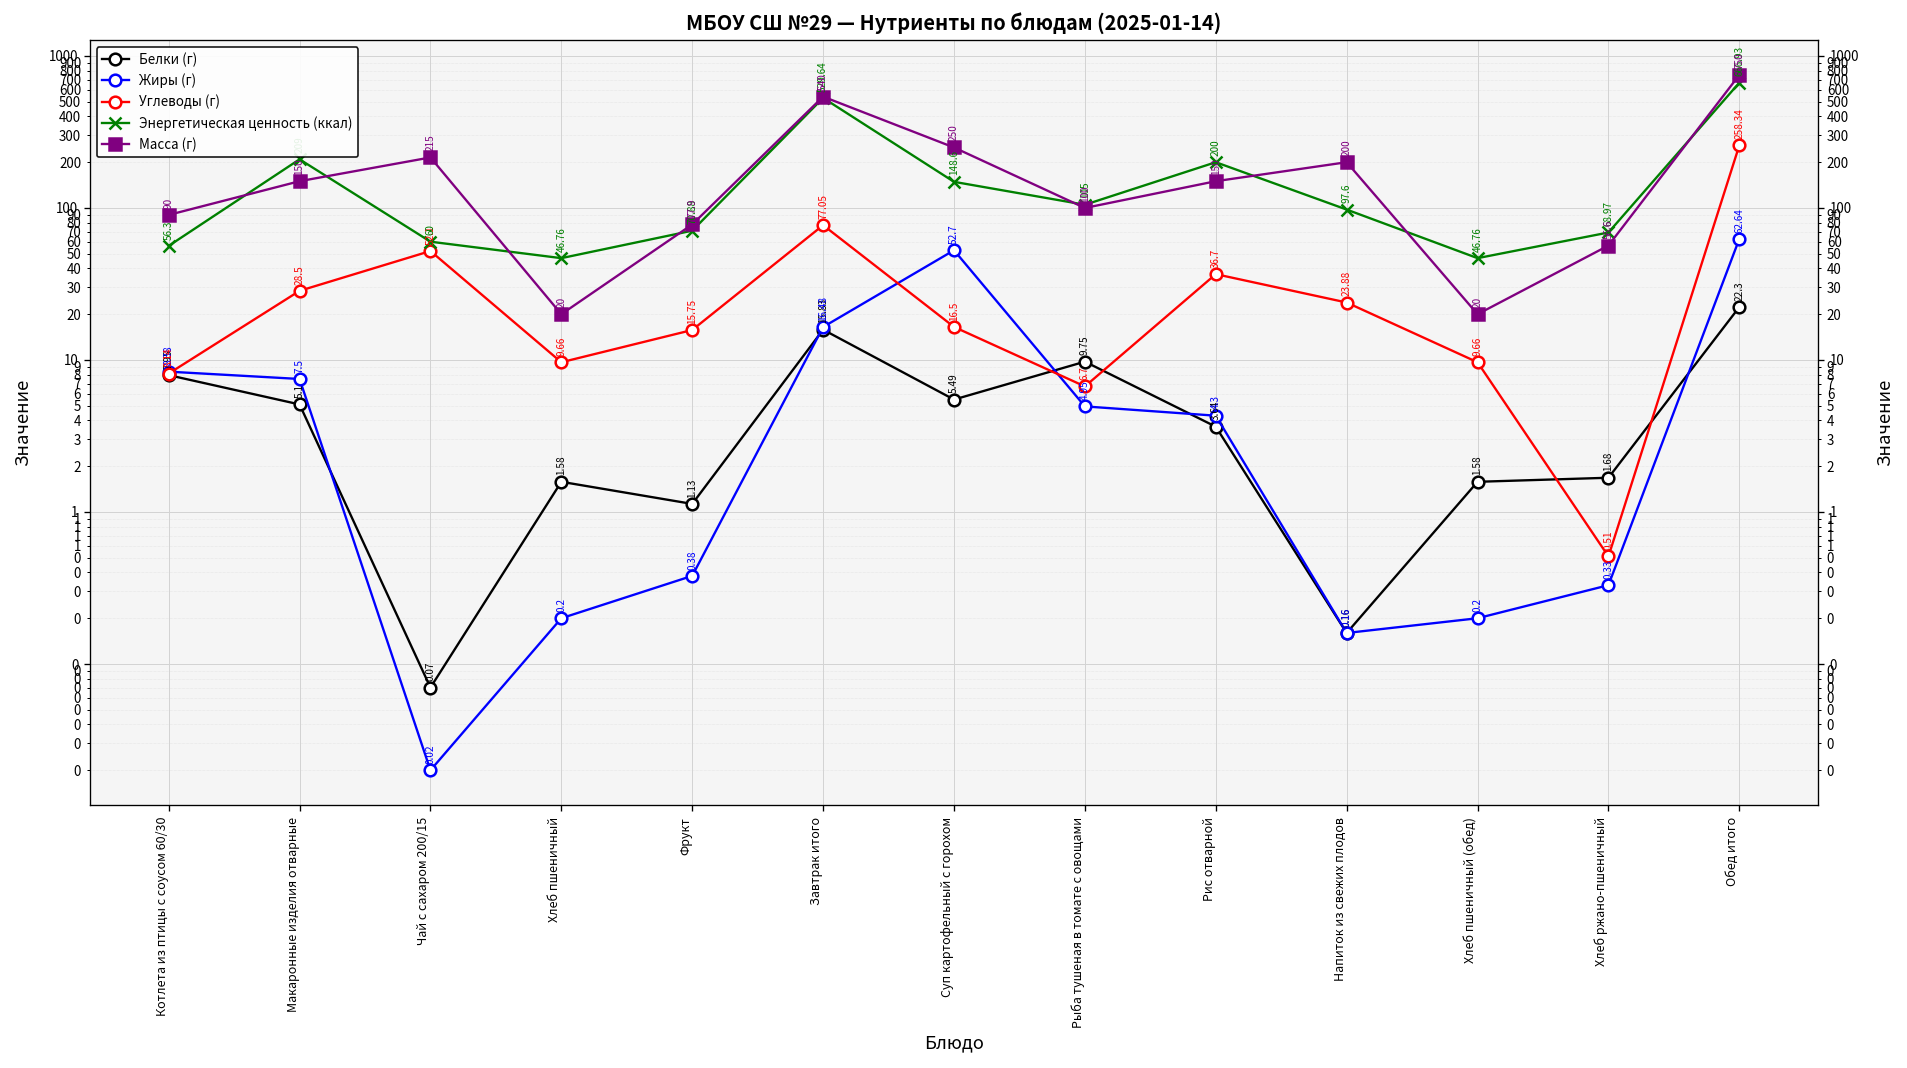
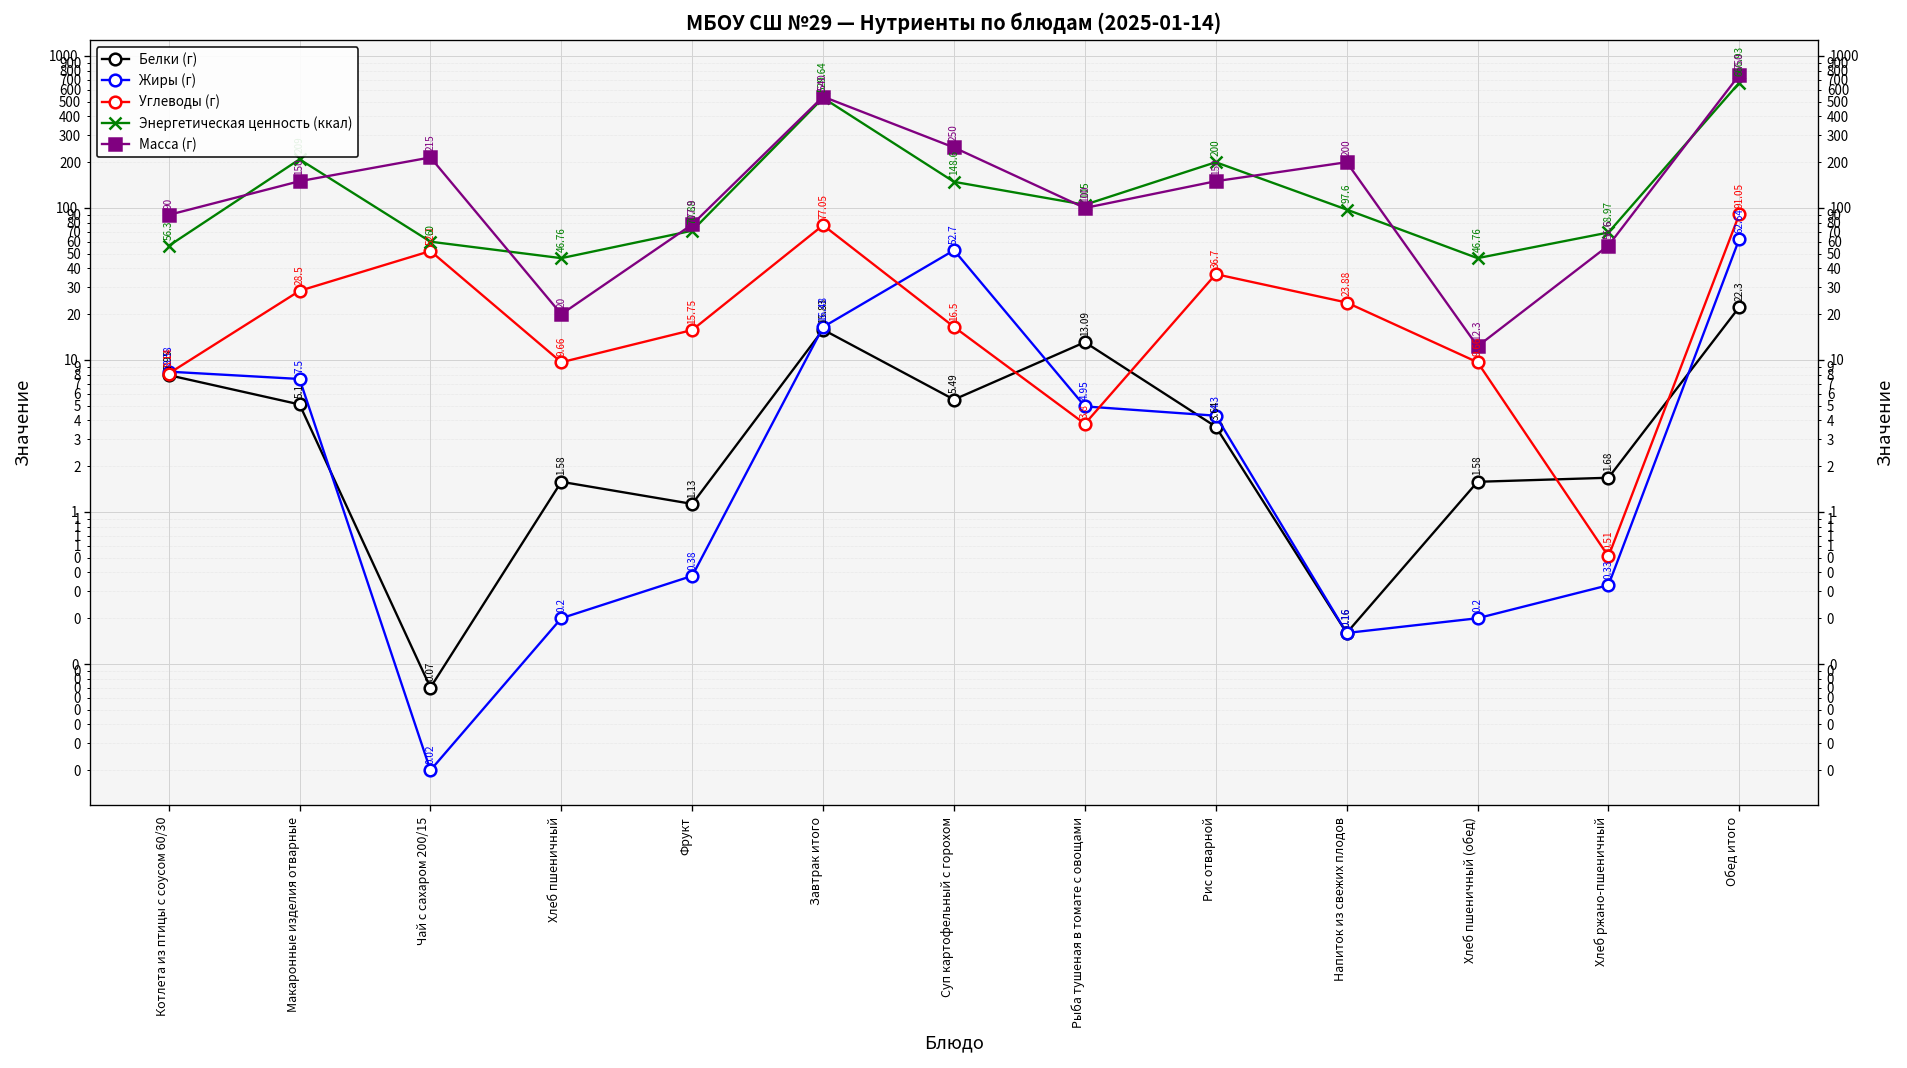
Белки (г), Рыба тушеная в томате с овощами: 9.75 -> 13.09
Углеводы (г), Рыба тушеная в томате с овощами: 6.7 -> 3.8
Масса (г), Хлеб пшеничный (обед): 20 -> 12.3
Углеводы (г), Обед итого: 258.34 -> 91.05
